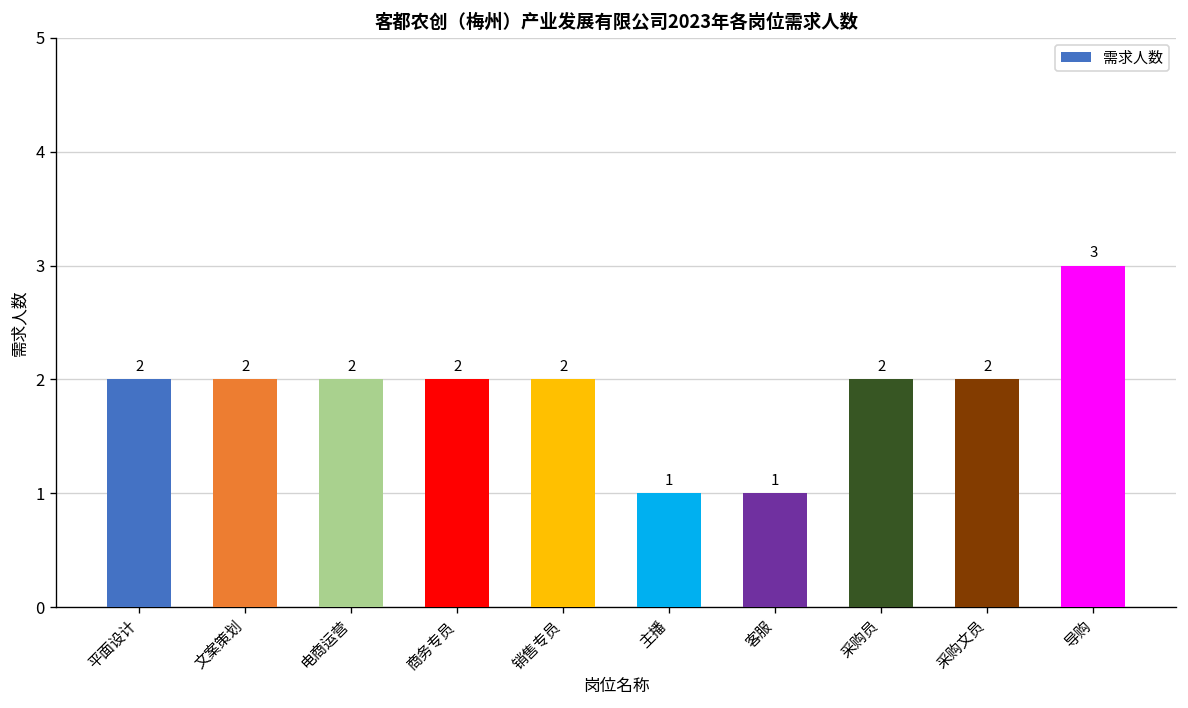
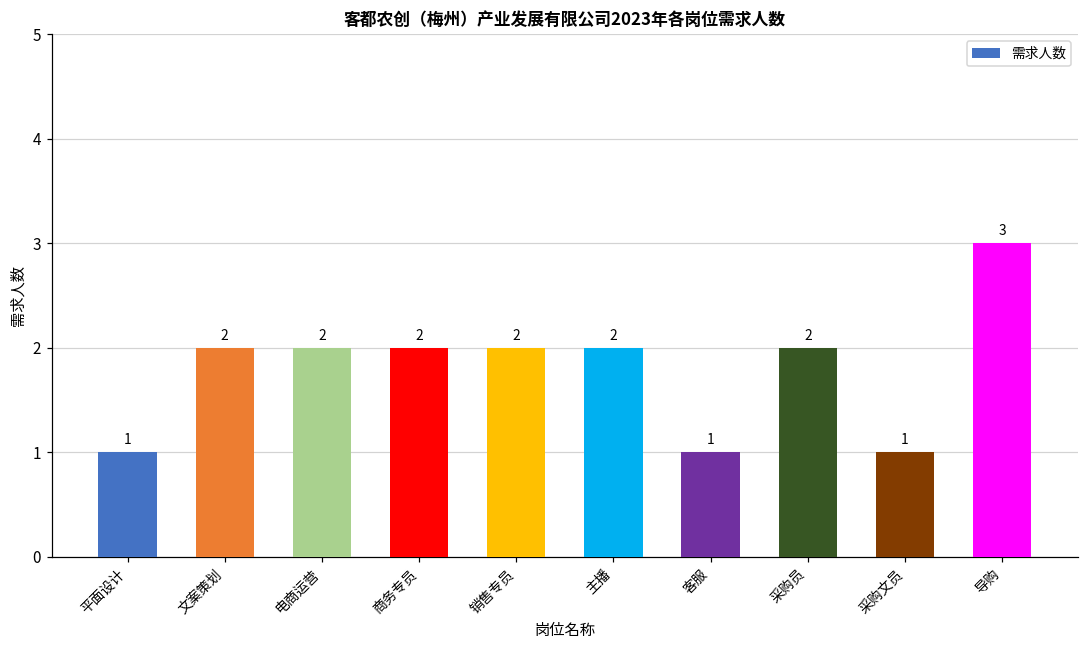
平面设计: 2 -> 1
主播: 1 -> 2
采购文员: 2 -> 1
